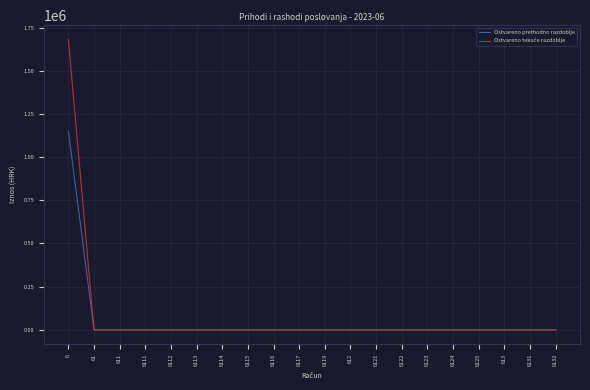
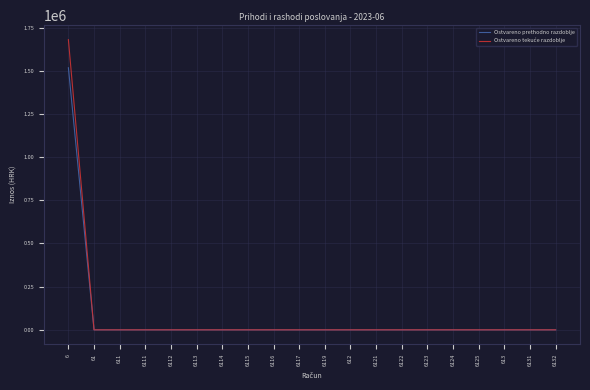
Ostvareno prethodno razdoblje, 6: 1150000 -> 1520000
